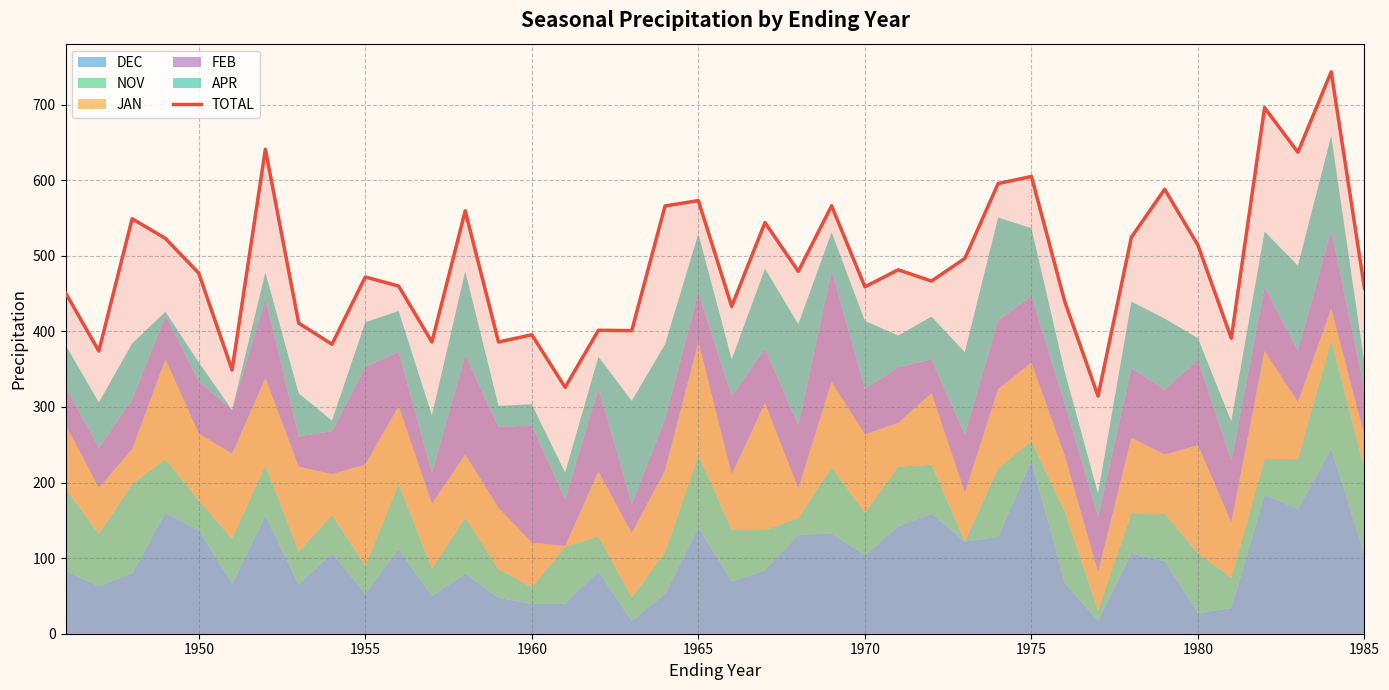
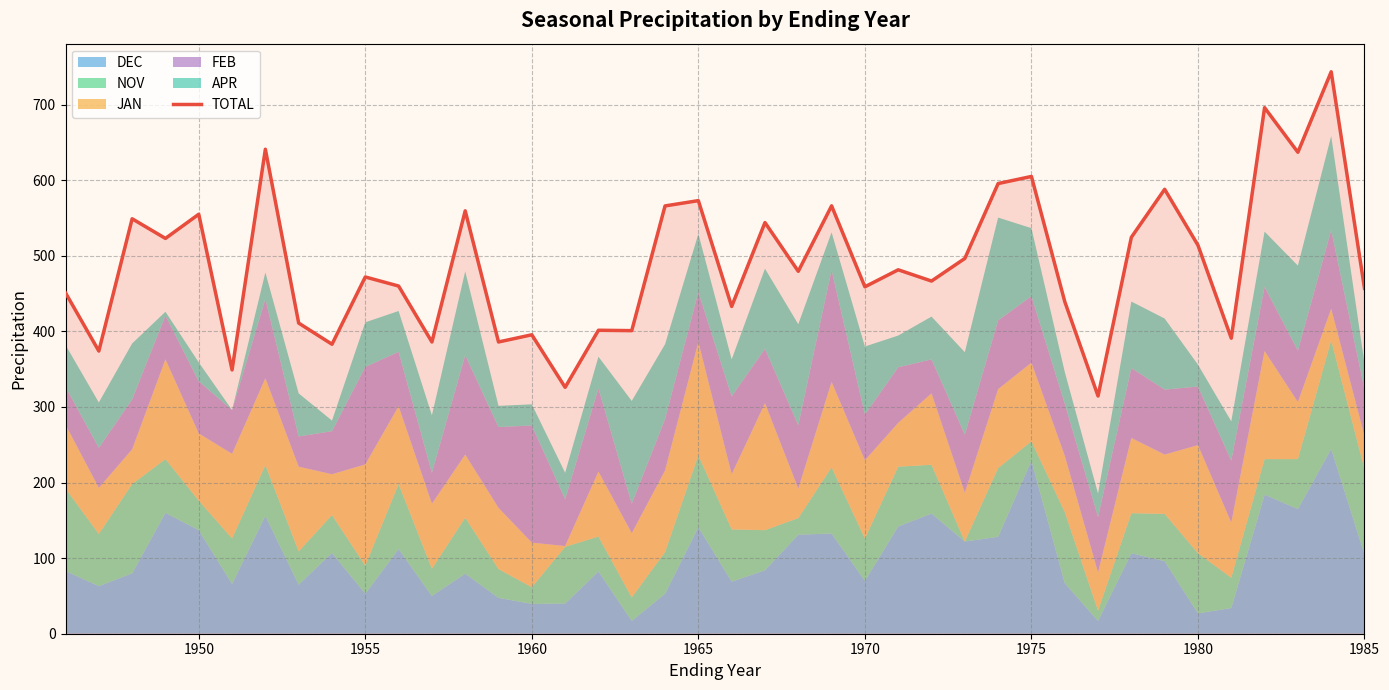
TOTAL, 1950: 480 -> 560
DEC, 1970: 100 -> 70
FEB, 1980: 110 -> 80
